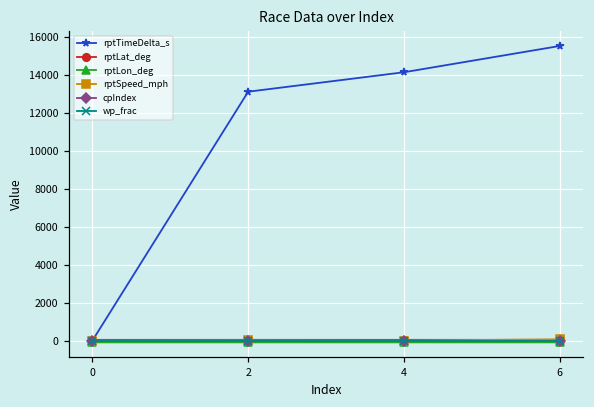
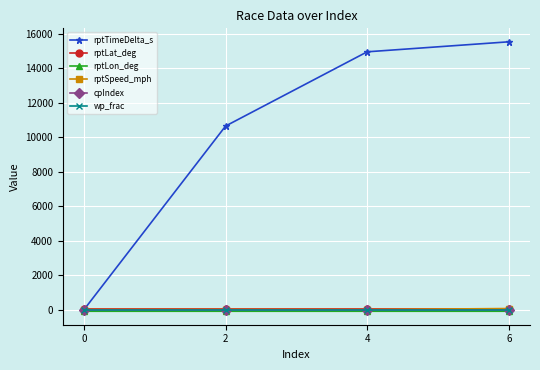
rptTimeDelta_s, 2: 13100 -> 10700
rptTimeDelta_s, 4: 14200 -> 15000
